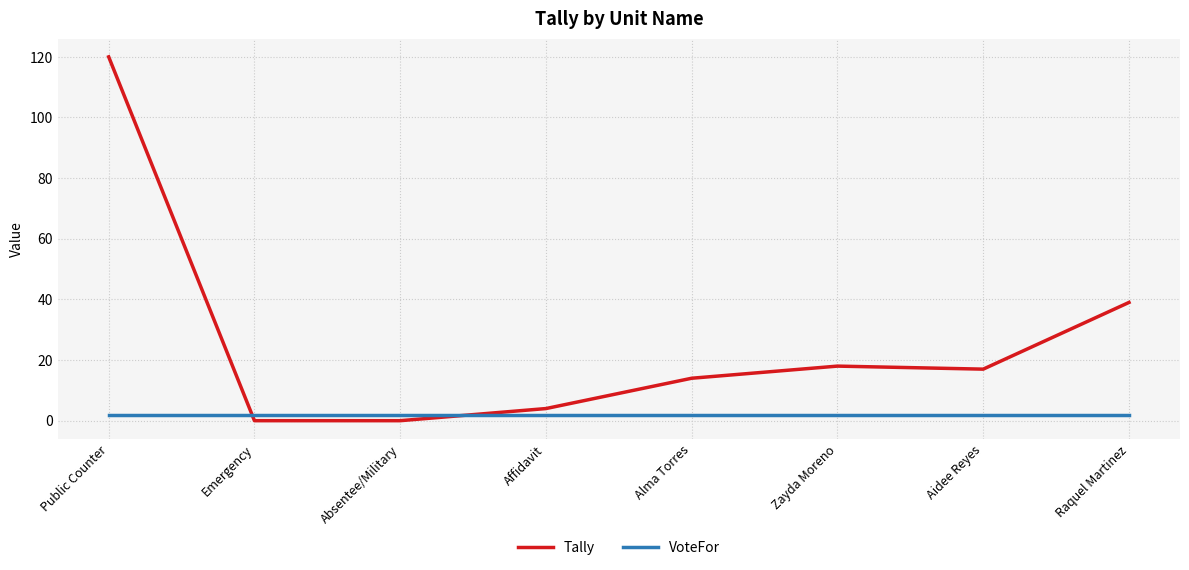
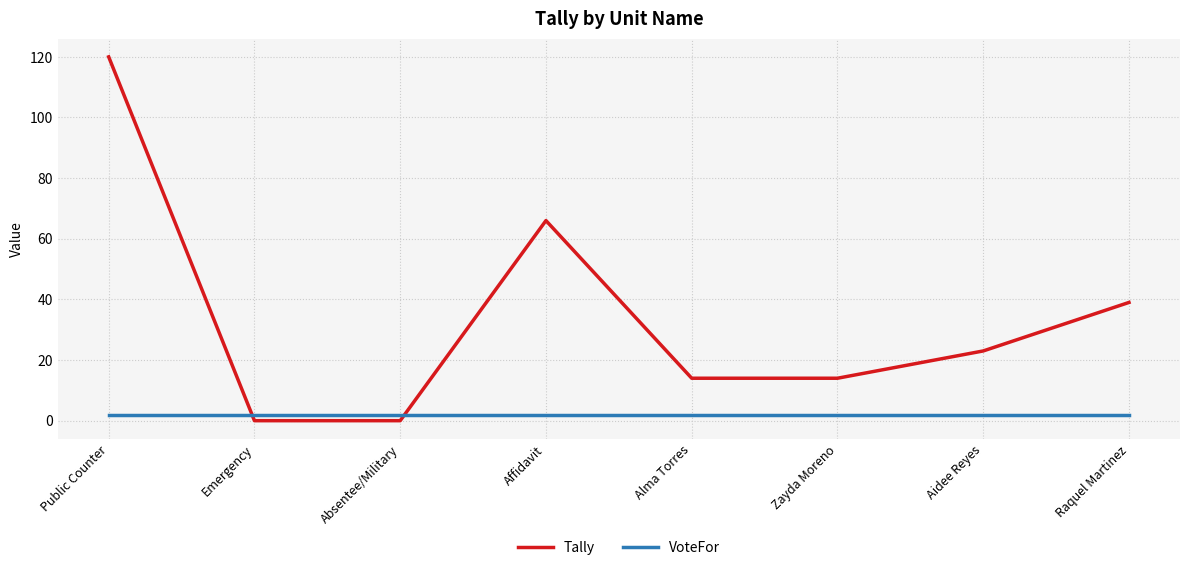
Tally, Affidavit: 4 -> 66
Tally, Zayda Moreno: 18 -> 14
Tally, Aidee Reyes: 17 -> 23
